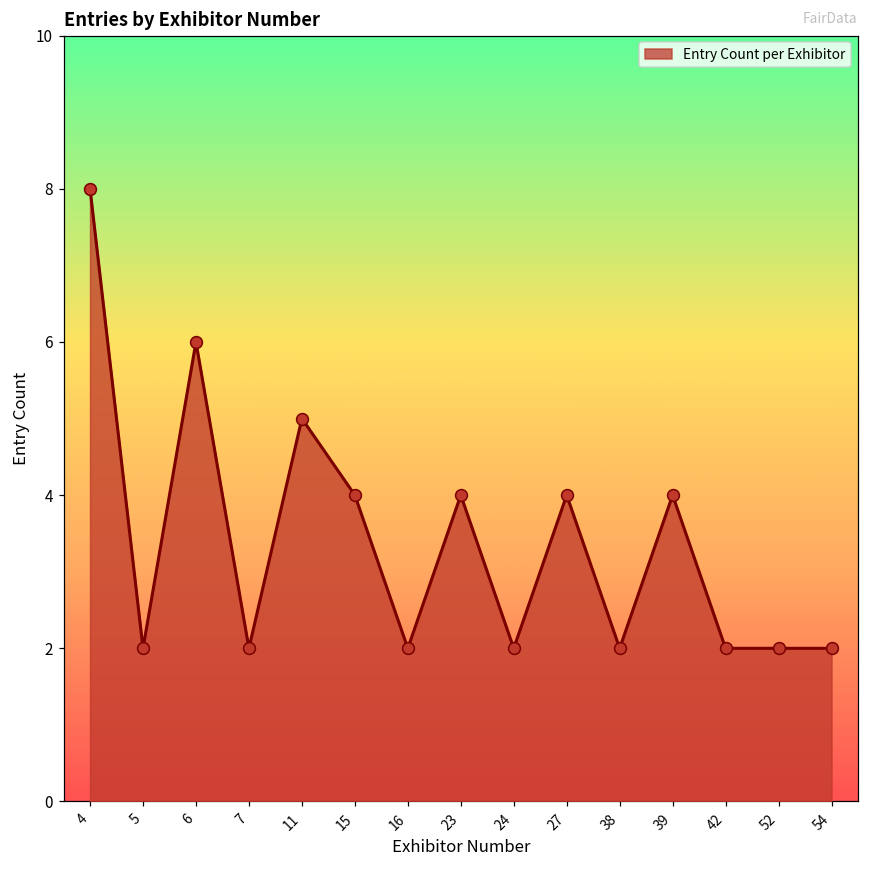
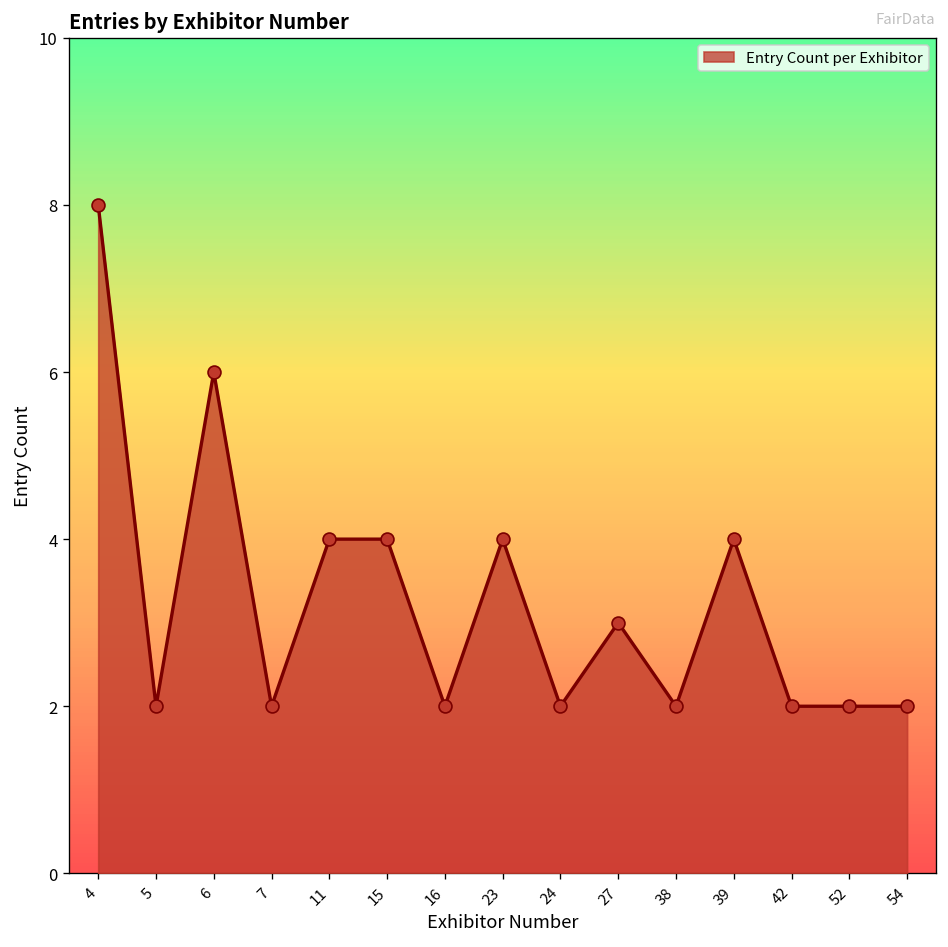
11: 5 -> 4
27: 4 -> 3
